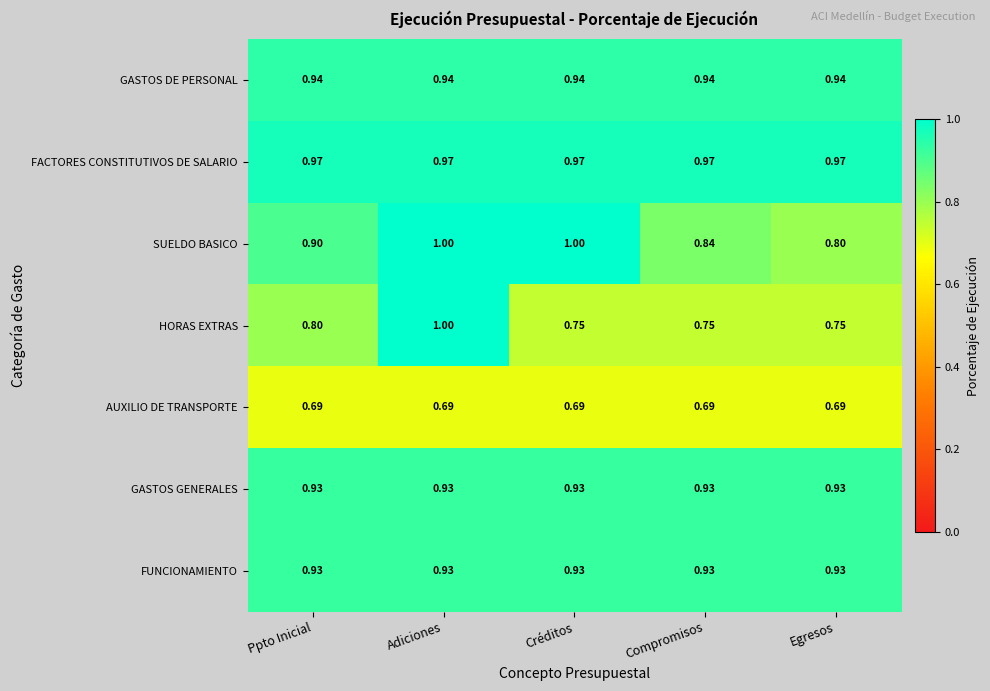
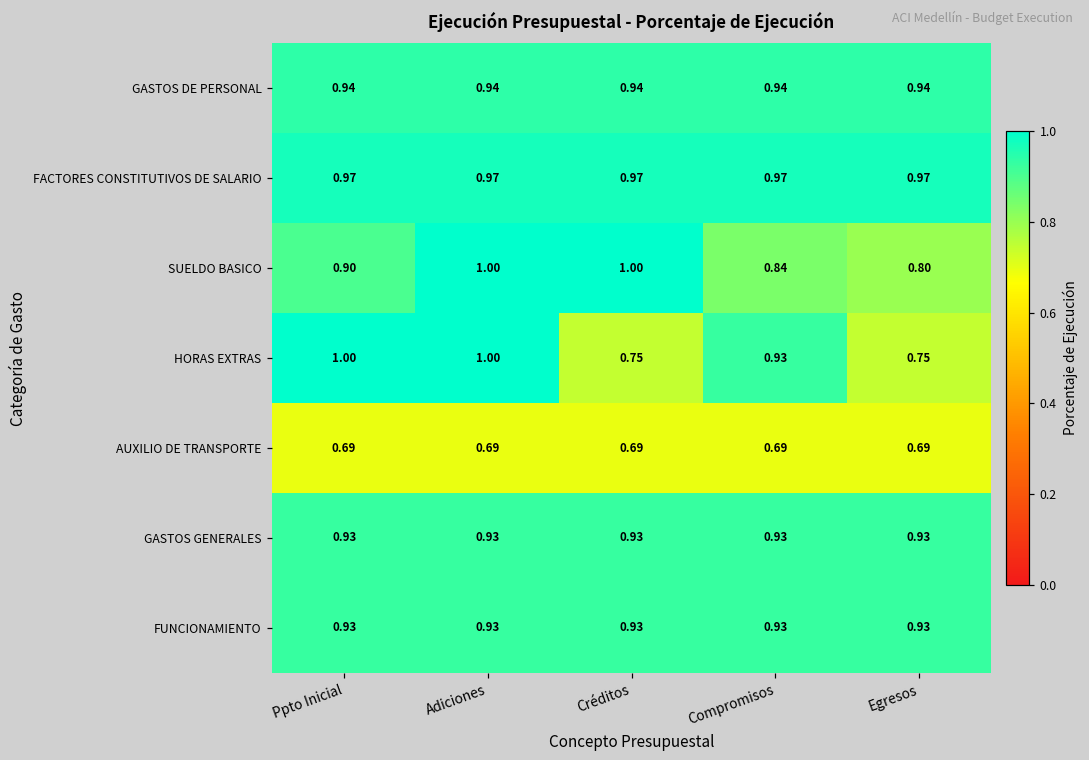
HORAS EXTRAS, Ppto Inicial: 0.80 -> 1.00
HORAS EXTRAS, Compromisos: 0.75 -> 0.93
